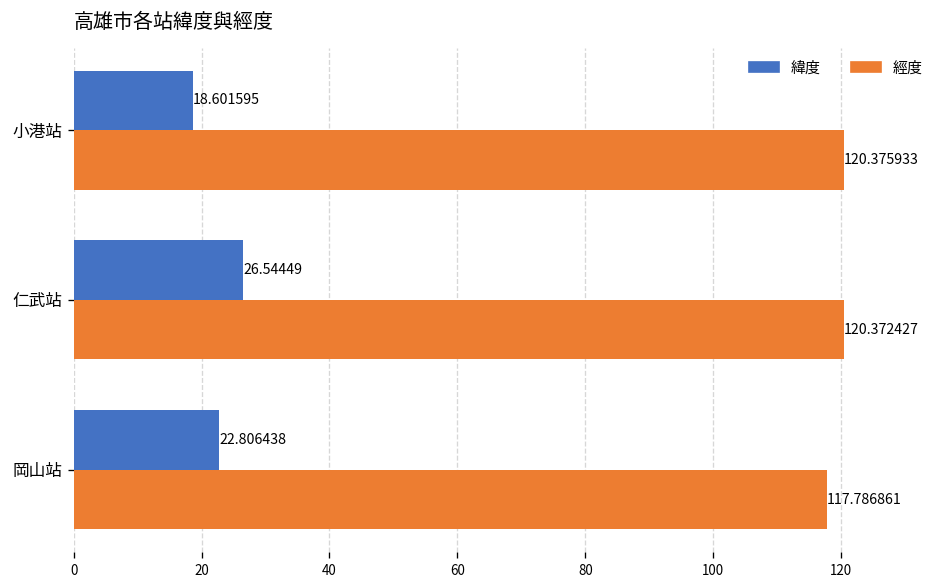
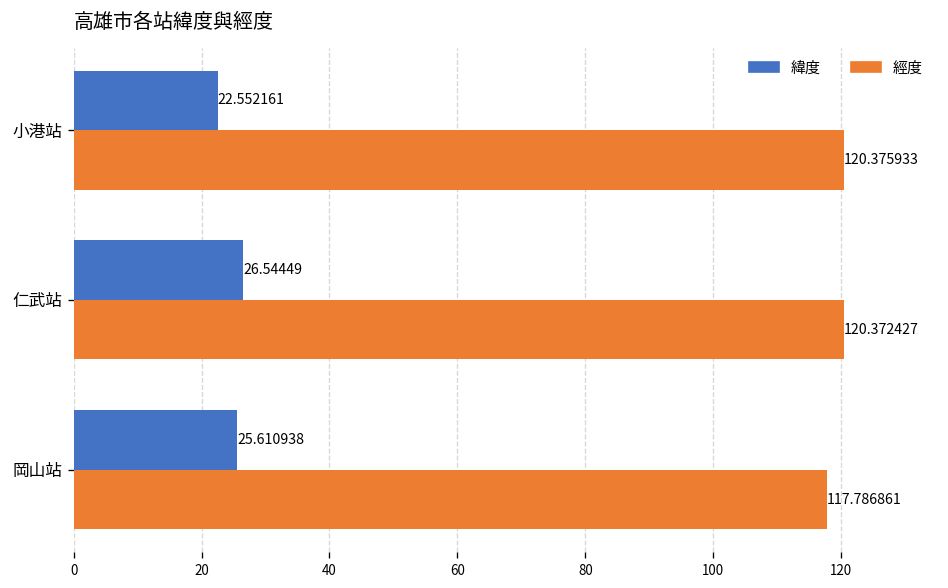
緯度, 小港站: 18.601595 -> 22.552161
緯度, 岡山站: 22.806438 -> 25.610938
